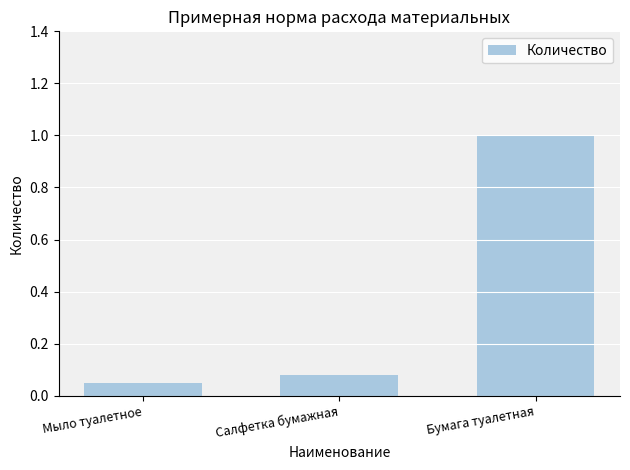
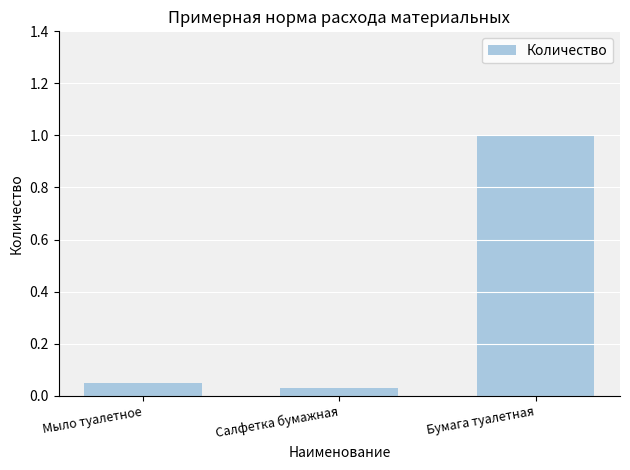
Салфетка бумажная: 0.08 -> 0.03
